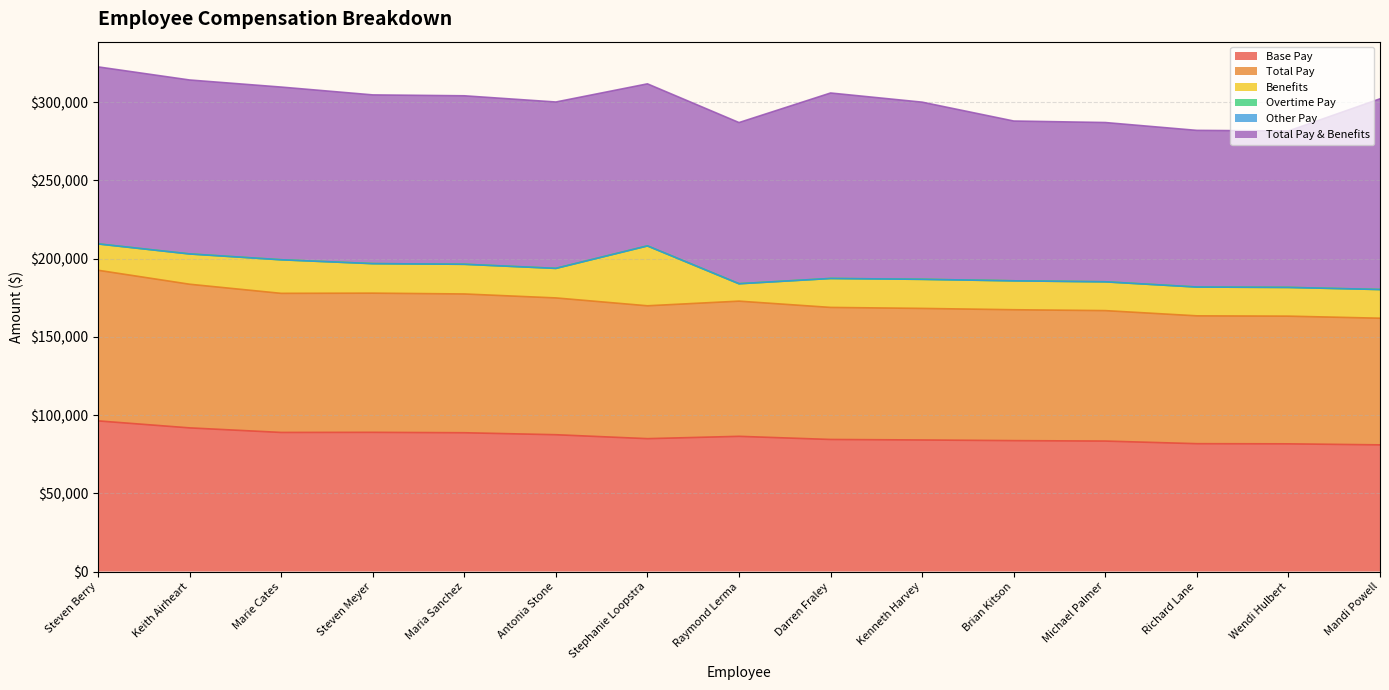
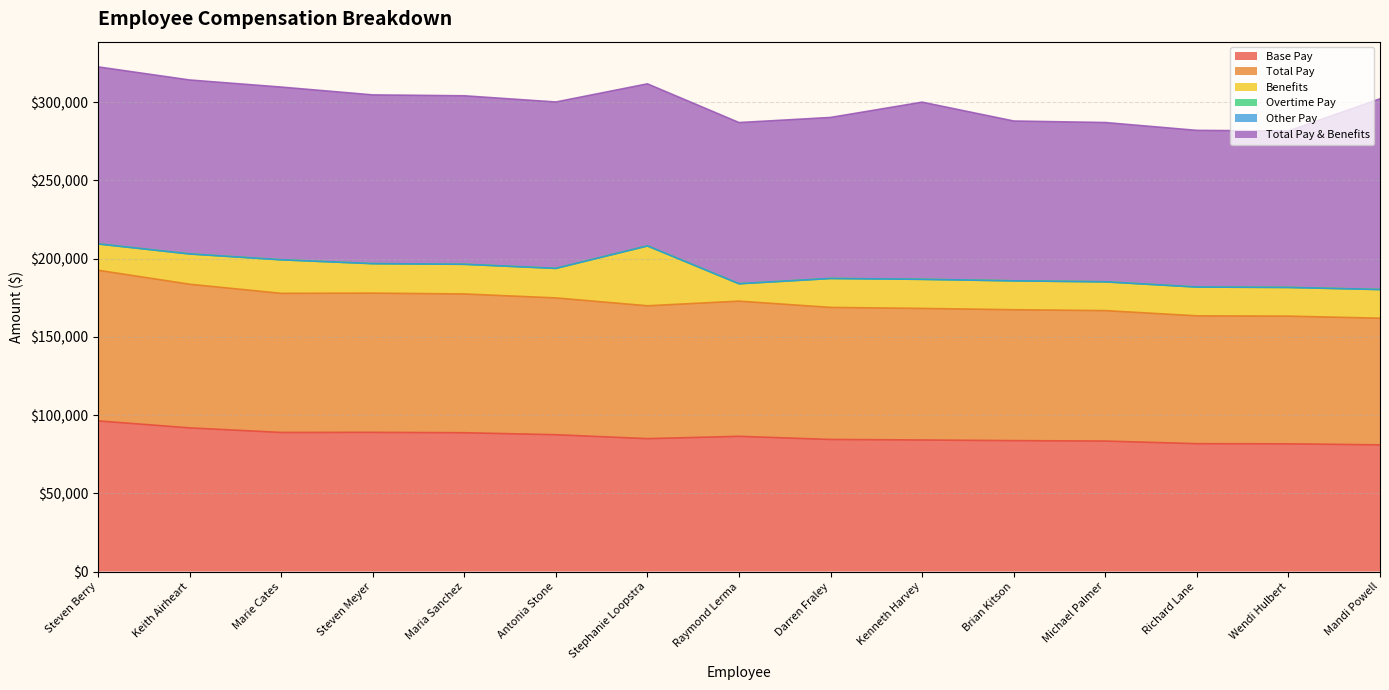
Total Pay & Benefits, Darren Fraley: $119,000 -> $103,000
